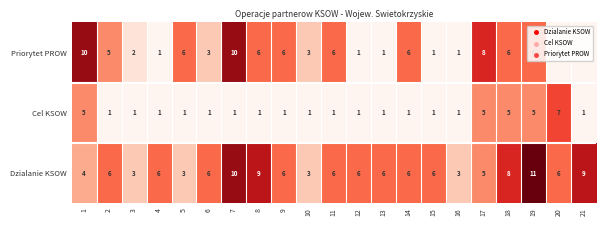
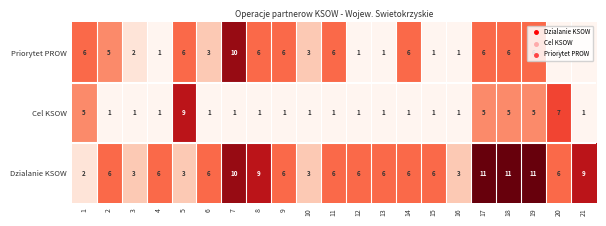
Priorytet PROW, 1: 10 -> 6
Priorytet PROW, 17: 8 -> 6
Cel KSOW, 5: 1 -> 9
Dzialanie KSOW, 1: 4 -> 2
Dzialanie KSOW, 17: 5 -> 11
Dzialanie KSOW, 18: 8 -> 11
